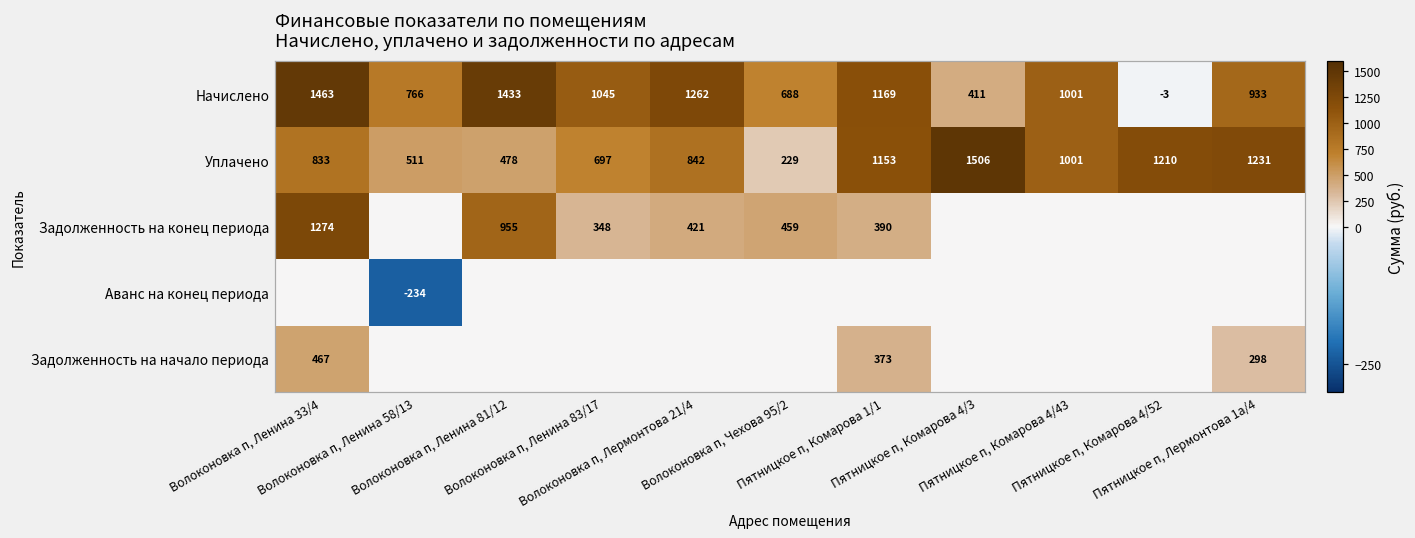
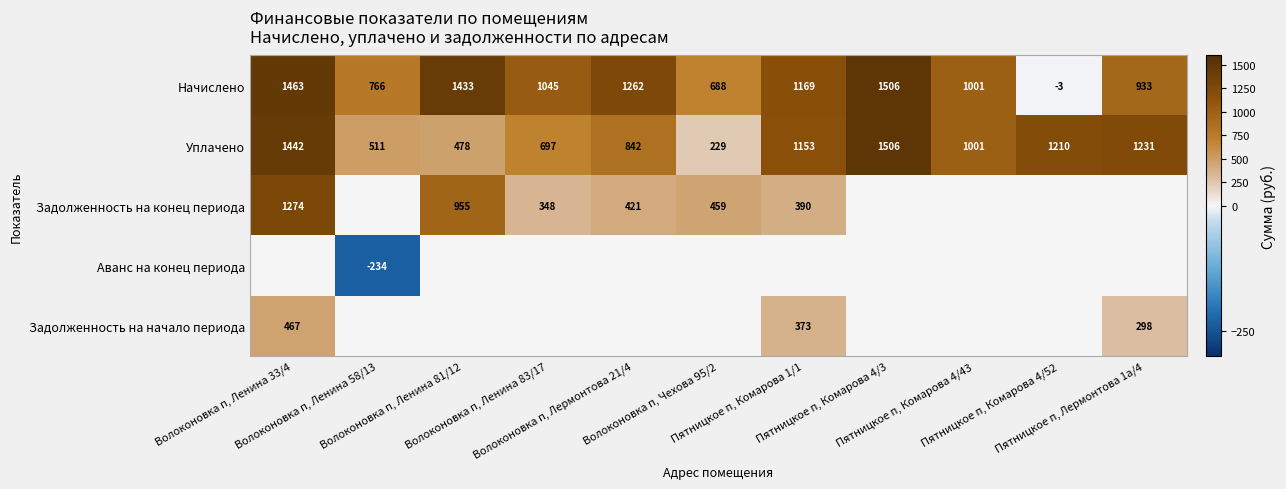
Начислено, Пятницкое п, Комарова 4/3: 411 -> 1506
Уплачено, Волоконовка п, Ленина 33/4: 833 -> 1442
